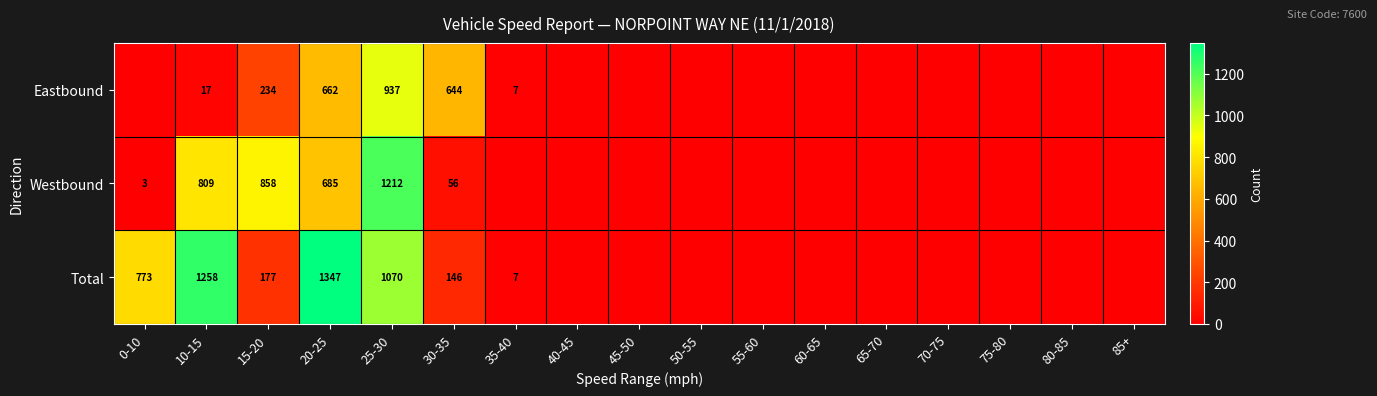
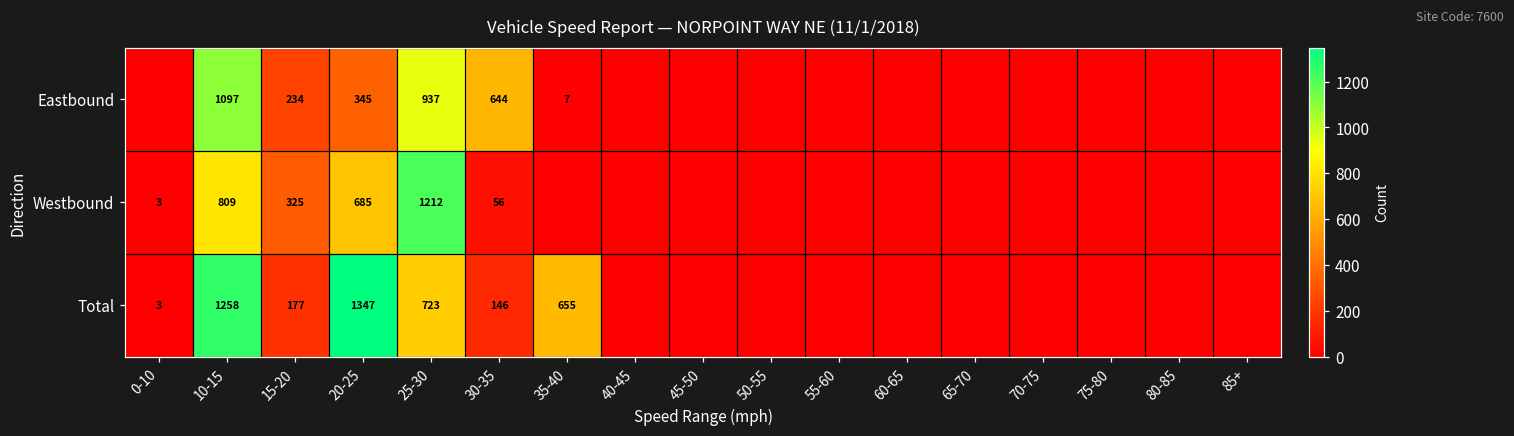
Eastbound, 10-15: 17 -> 1097
Eastbound, 20-25: 662 -> 345
Westbound, 15-20: 858 -> 325
Total, 0-10: 773 -> 3
Total, 25-30: 1070 -> 723
Total, 35-40: 7 -> 655
